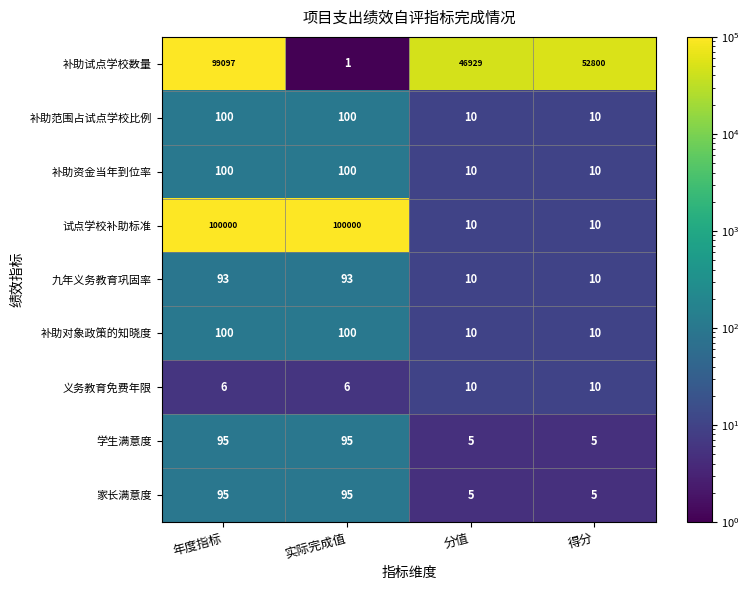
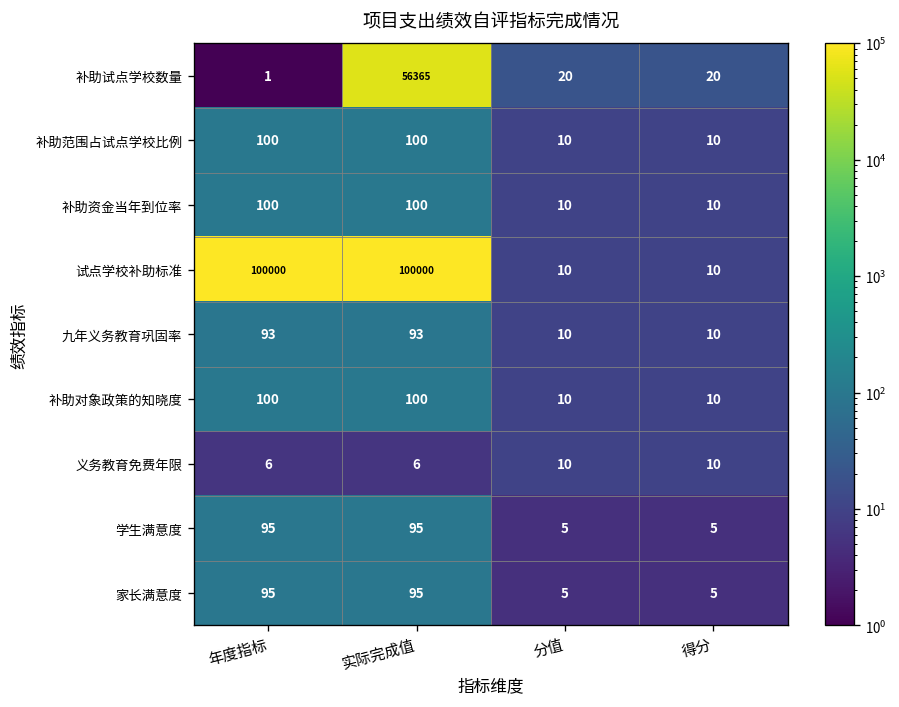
补助试点学校数量, 年度指标: 99097 -> 1
补助试点学校数量, 实际完成值: 1 -> 56365
补助试点学校数量, 分值: 46929 -> 20
补助试点学校数量, 得分: 52800 -> 20
